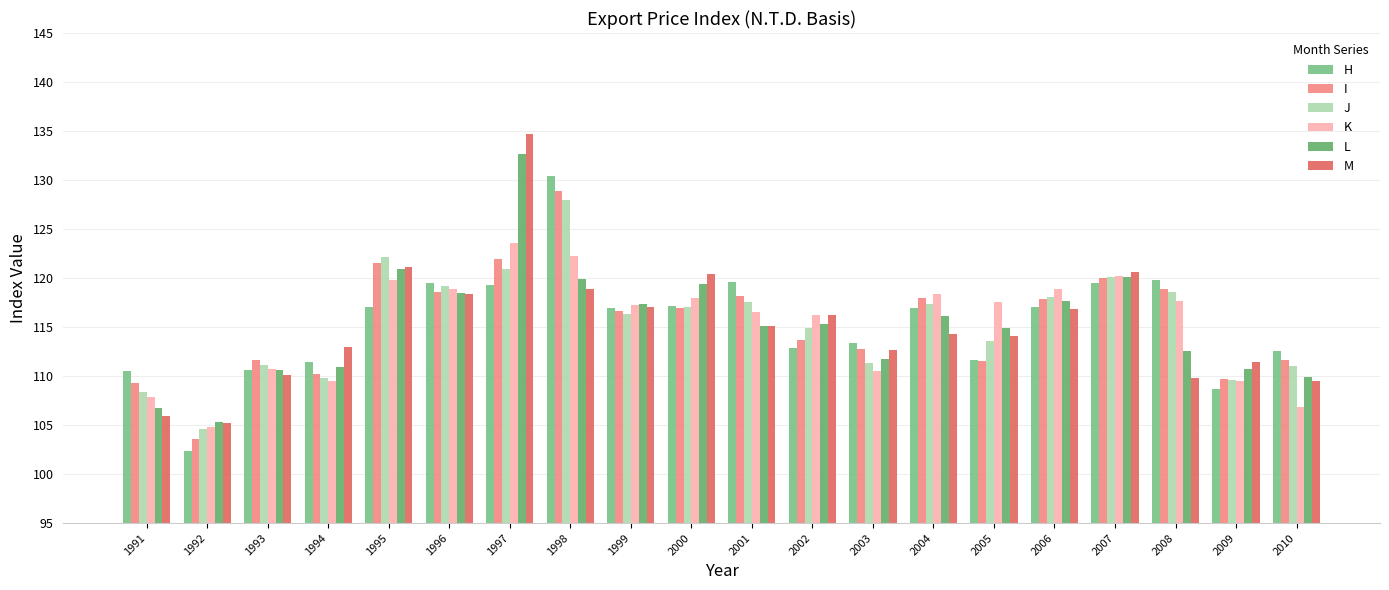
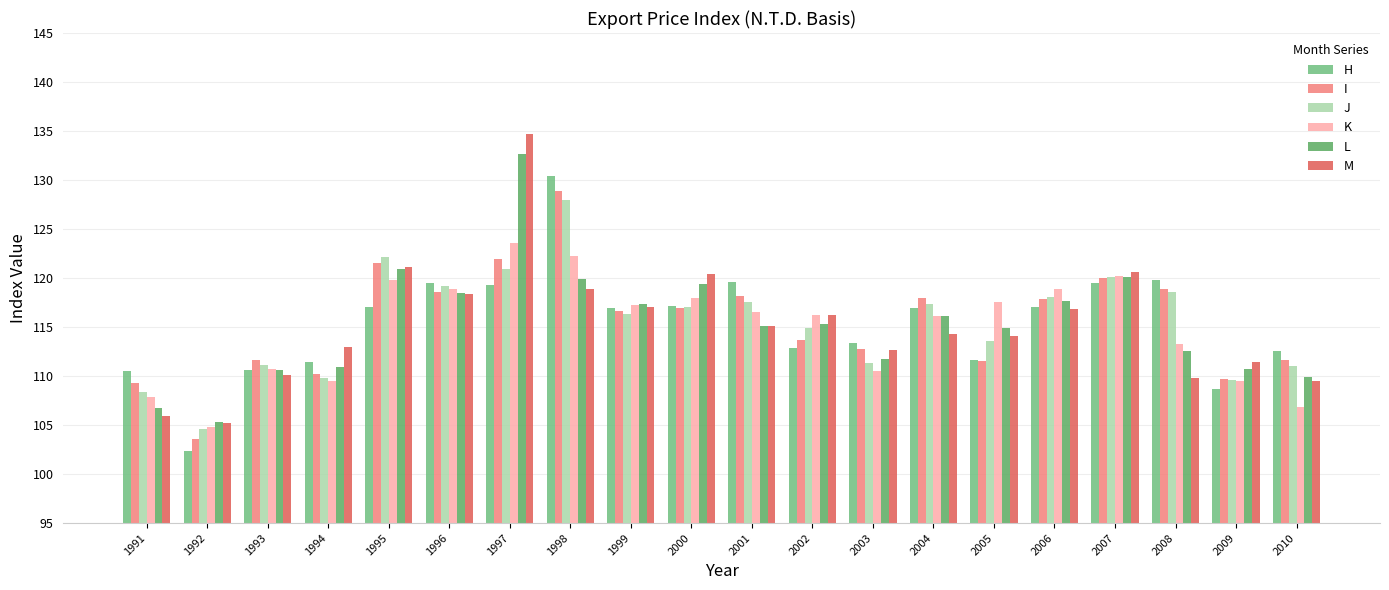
K, 2004: 118 -> 116
K, 2008: 118 -> 113
